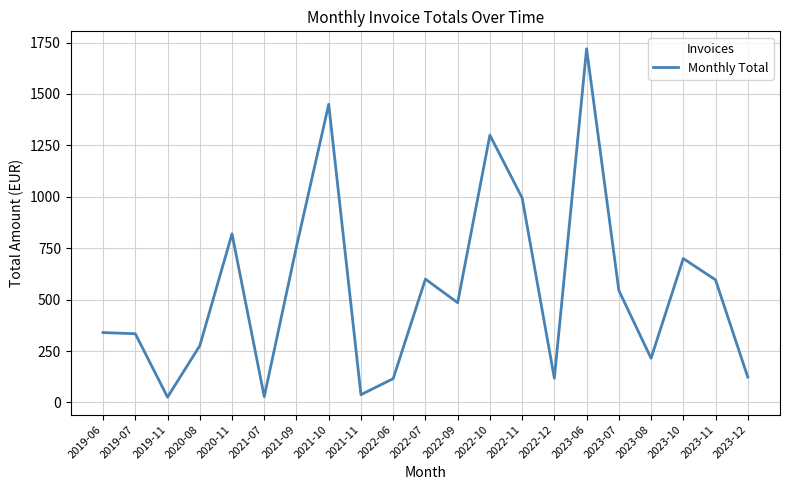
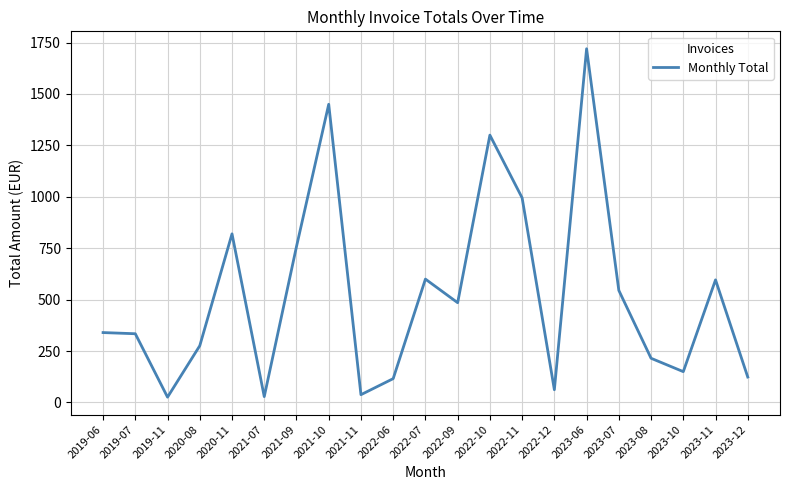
2022-12: 120 -> 60
2023-10: 700 -> 150
